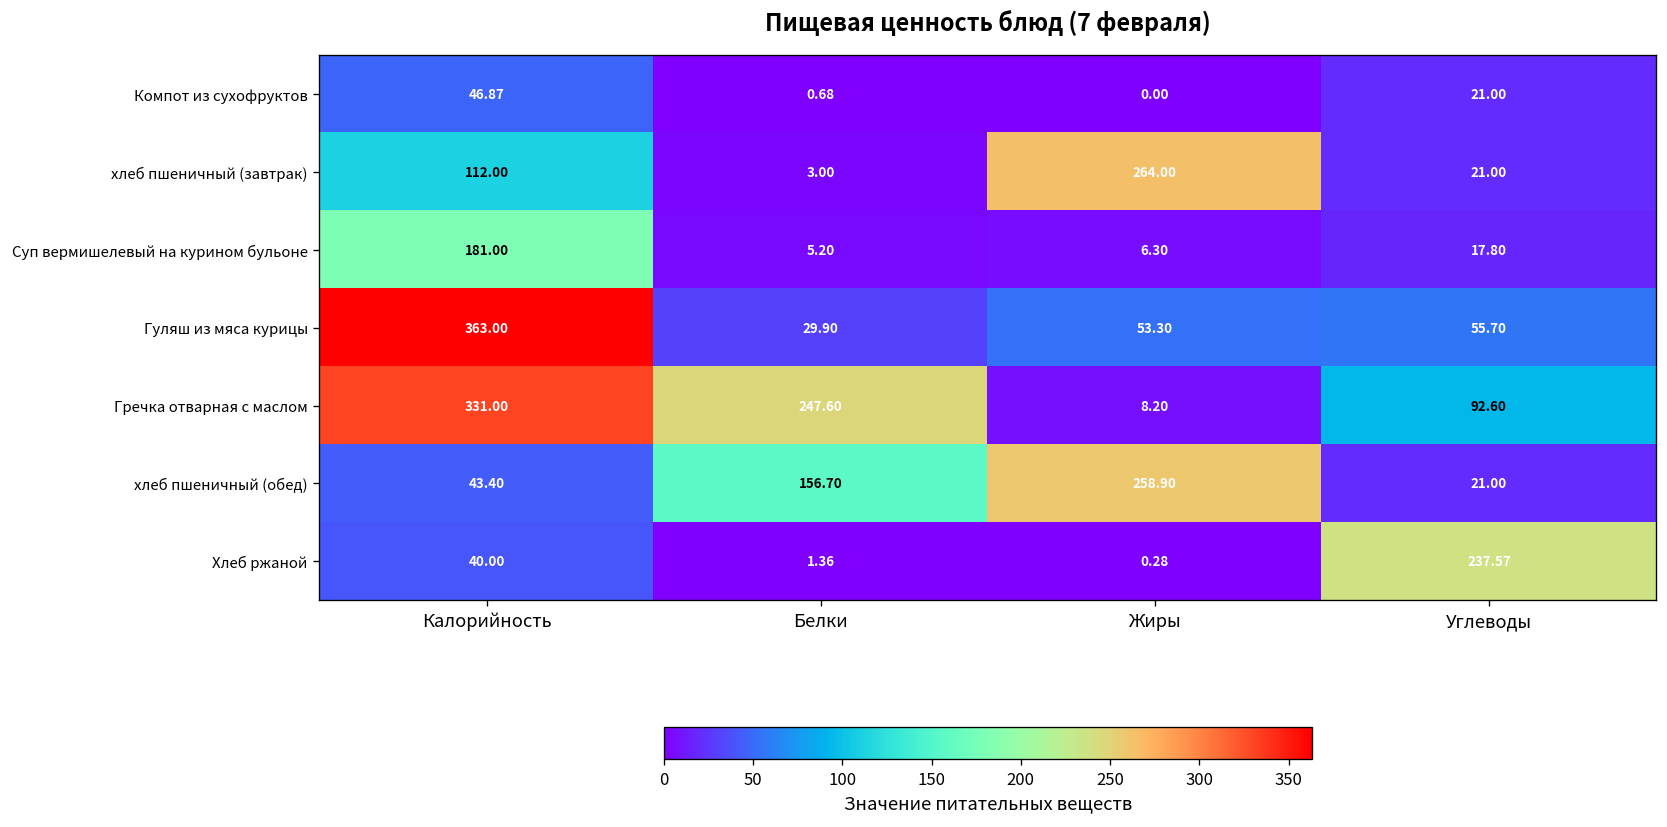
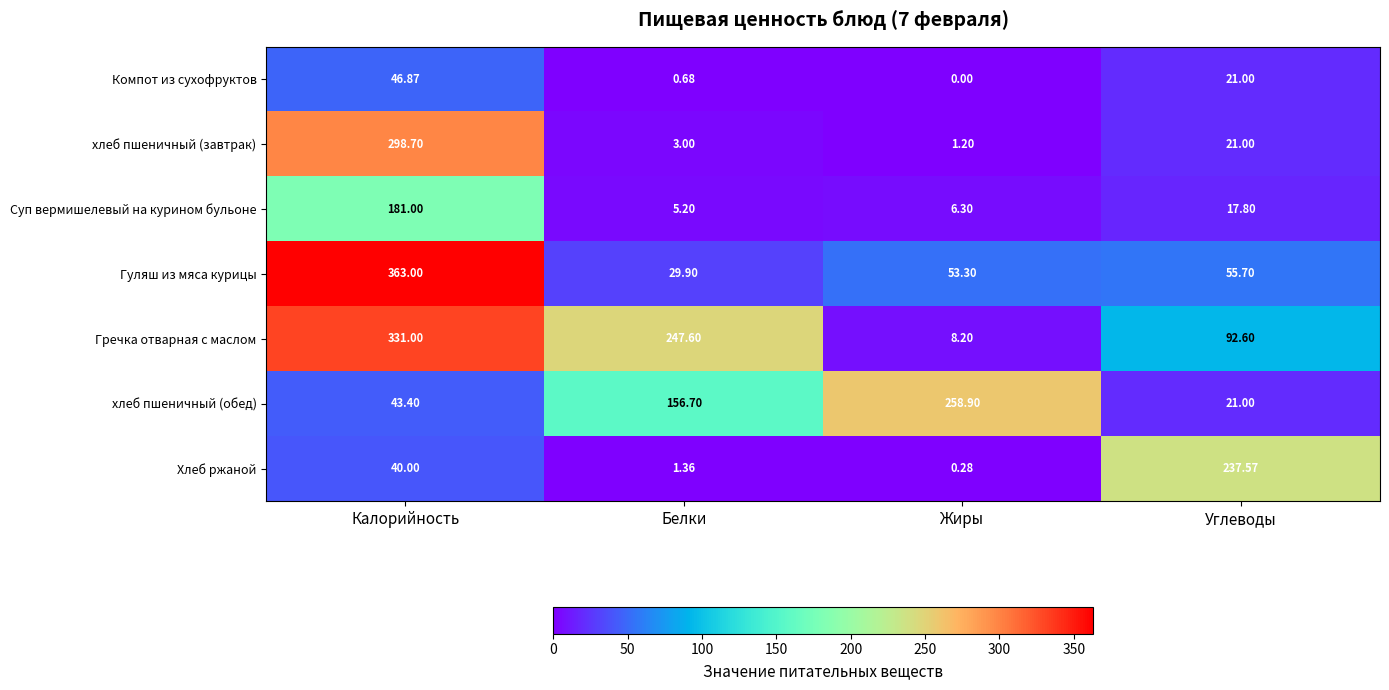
хлеб пшеничный (завтрак), Калорийность: 112.00 -> 298.70
хлеб пшеничный (завтрак), Жиры: 264.00 -> 1.20
